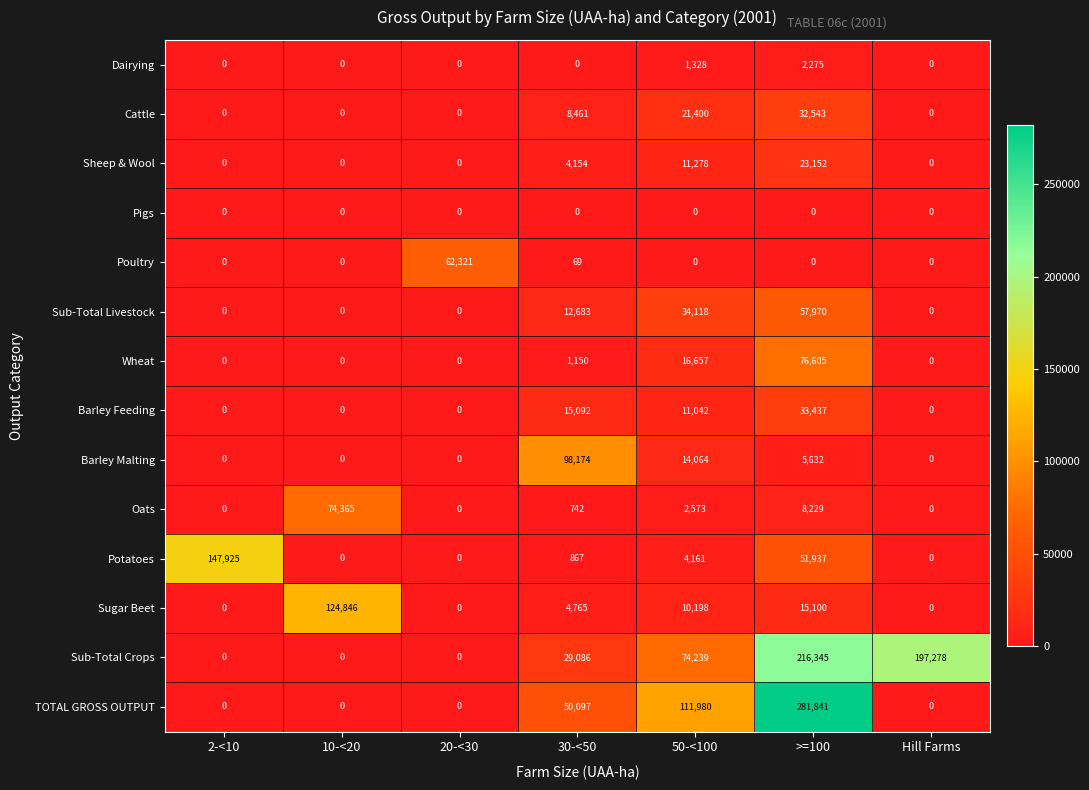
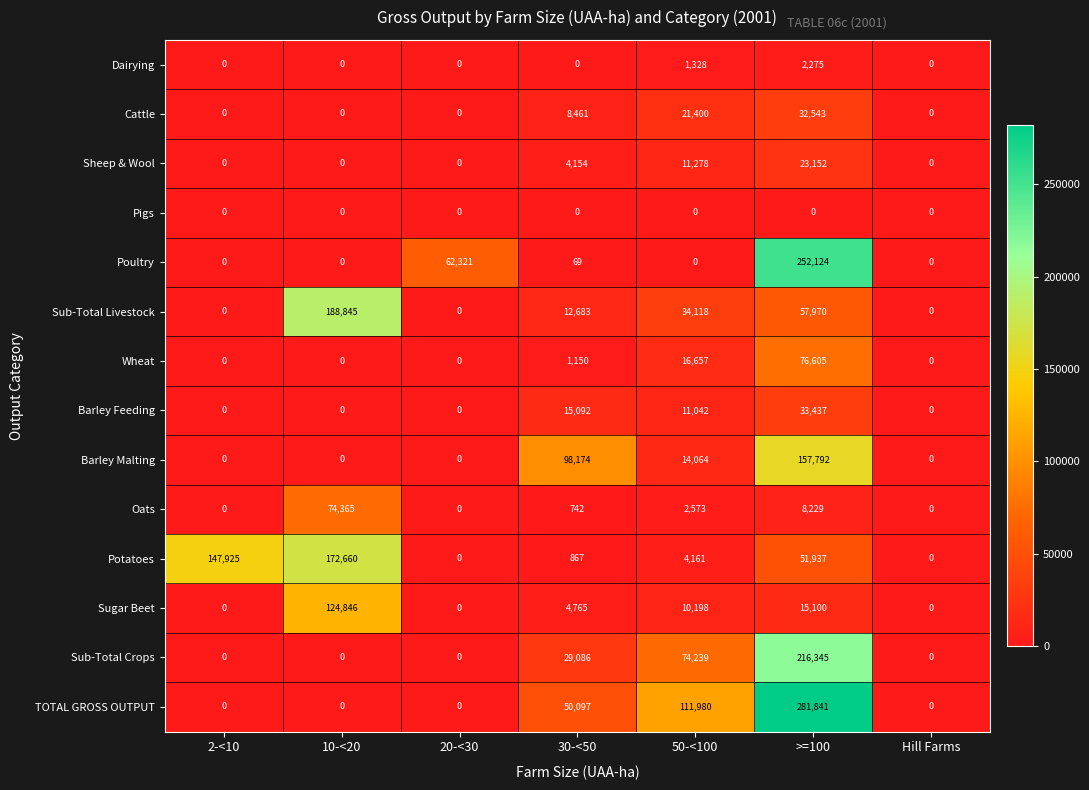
Poultry, >=100: 0 -> 252,124
Sub-Total Livestock, 10-<20: 0 -> 188,845
Barley Malting, >=100: 5,632 -> 157,792
Potatoes, 10-<20: 0 -> 172,660
Sub-Total Crops, Hill Farms: 197,278 -> 0
